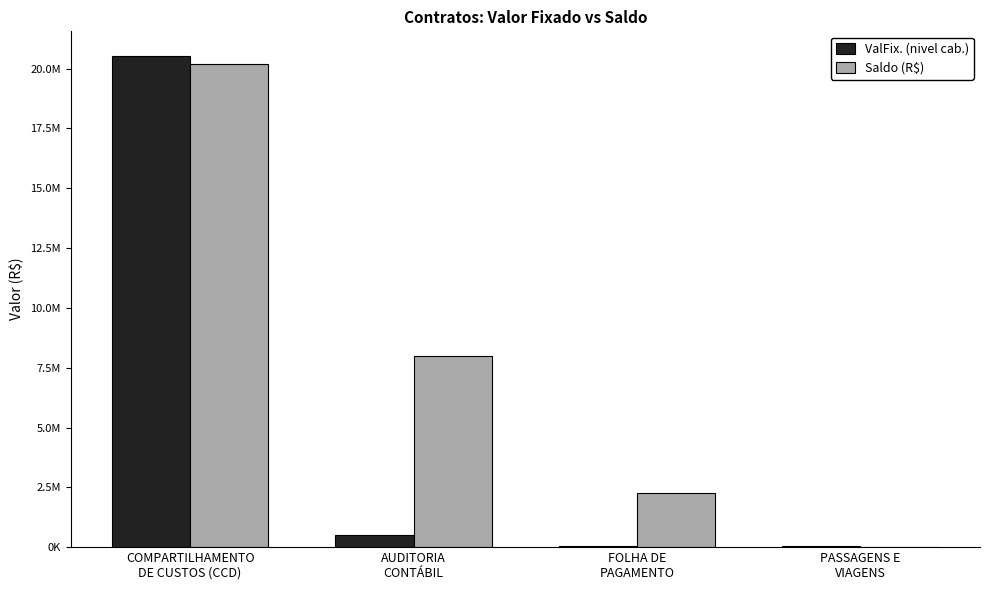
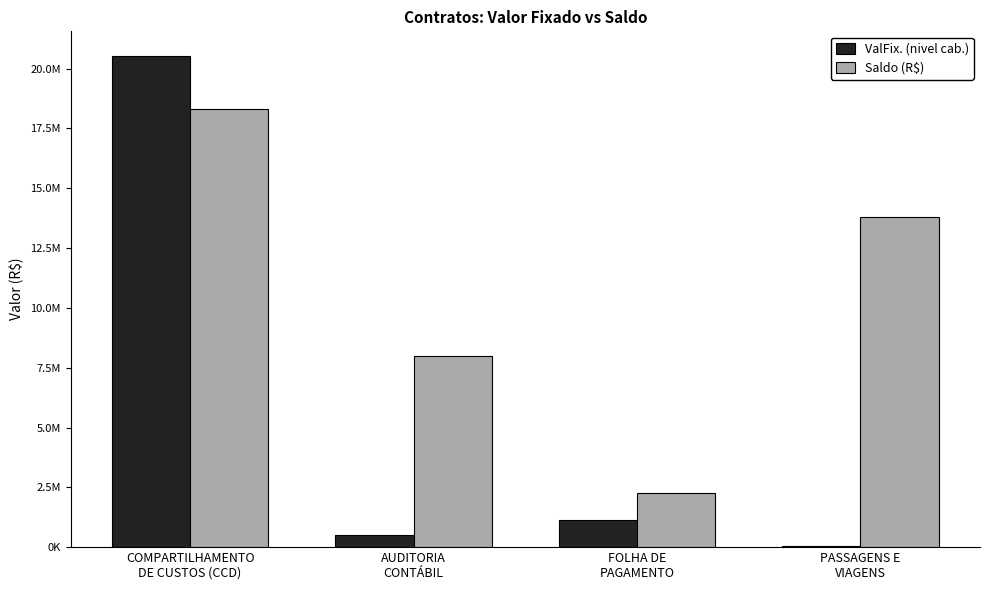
Saldo (R$), COMPARTILHAMENTO DE CUSTOS (CCD): 20200000 -> 18300000
ValFix. (nivel cab.), FOLHA DE PAGAMENTO: 0 -> 1100000
Saldo (R$), PASSAGENS E VIAGENS: 0 -> 13800000
